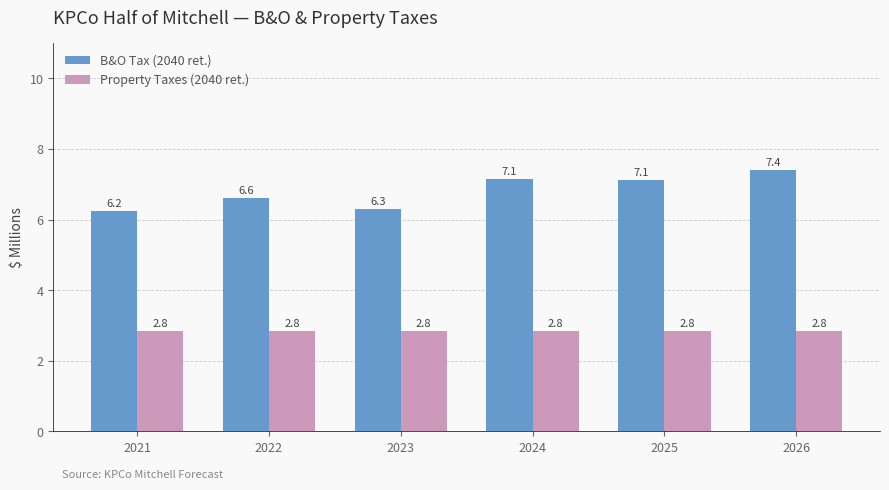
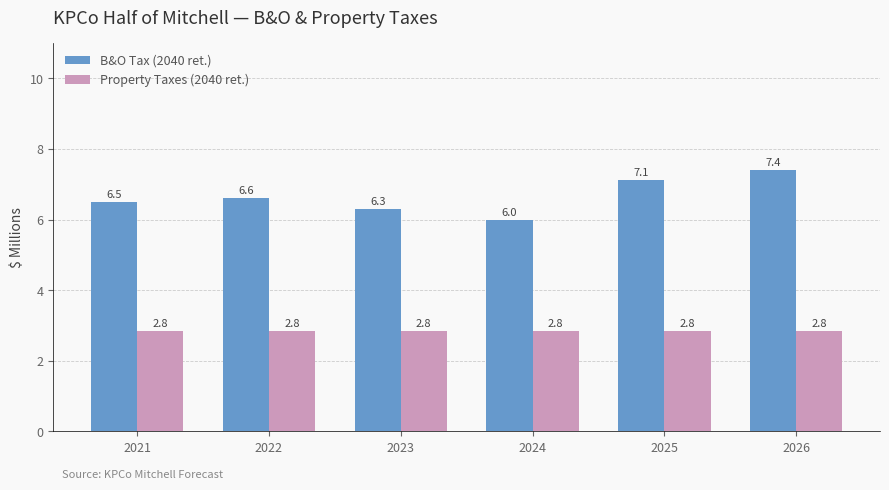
B&O Tax (2040 ret.), 2021: 6.2 -> 6.5
B&O Tax (2040 ret.), 2024: 7.1 -> 6.0
